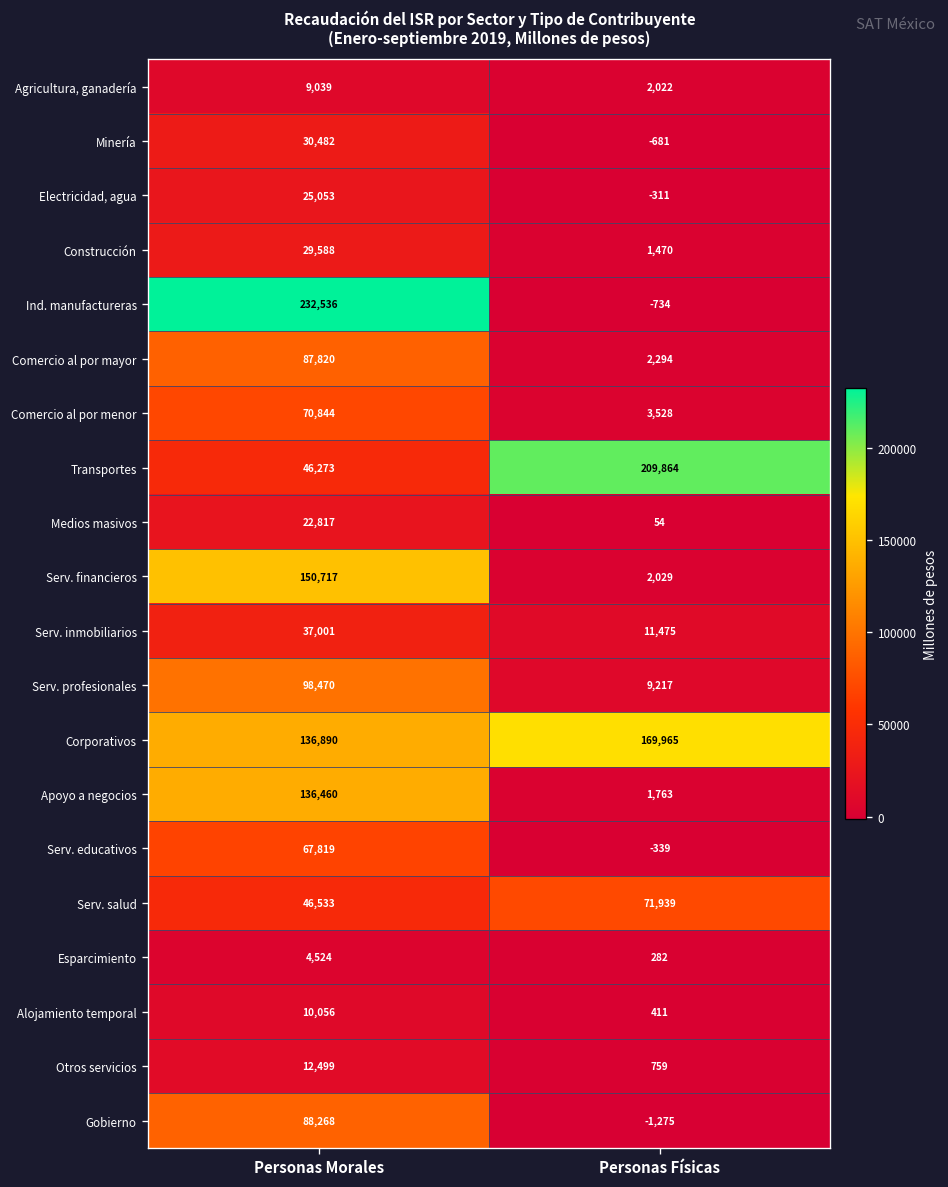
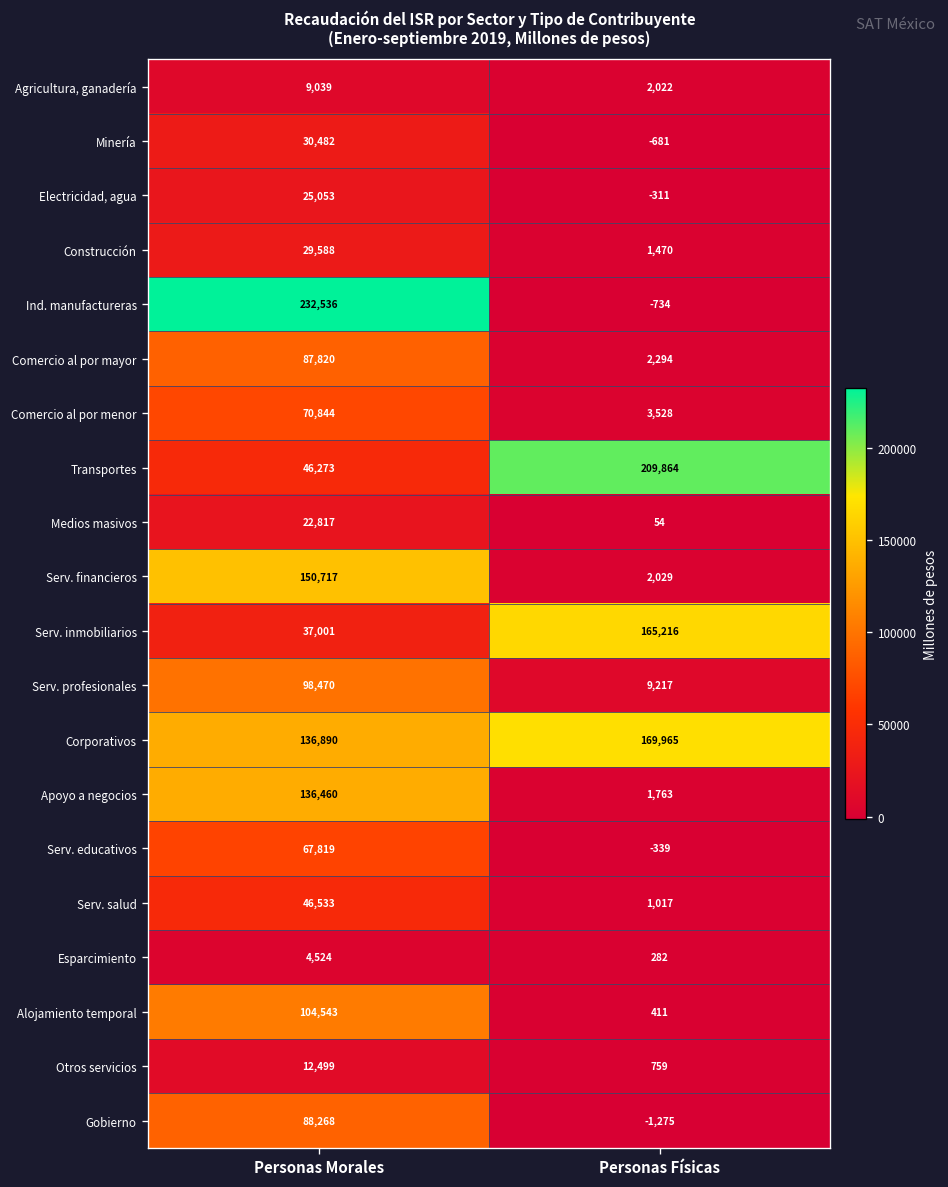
Serv. inmobiliarios, Personas Físicas: 11,475 -> 165,216
Serv. salud, Personas Físicas: 71,939 -> 1,017
Alojamiento temporal, Personas Morales: 10,056 -> 104,543
